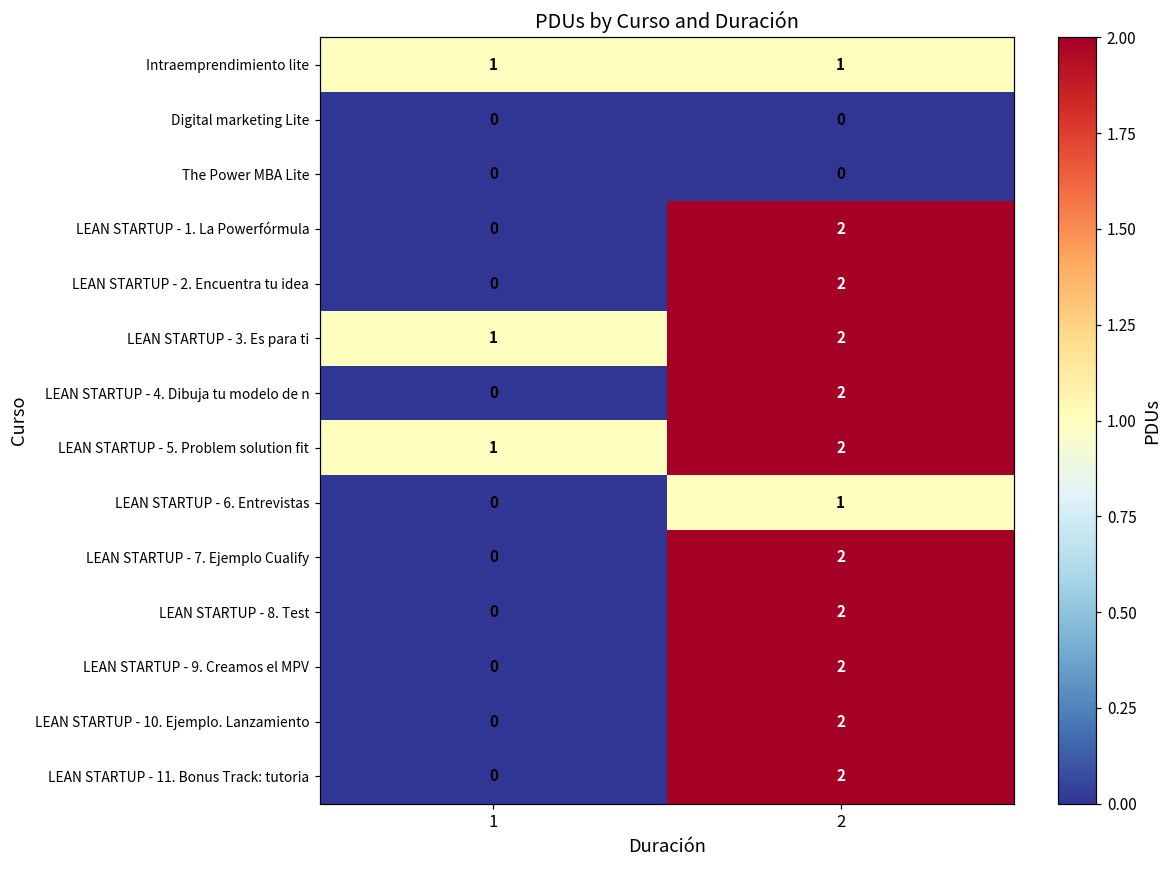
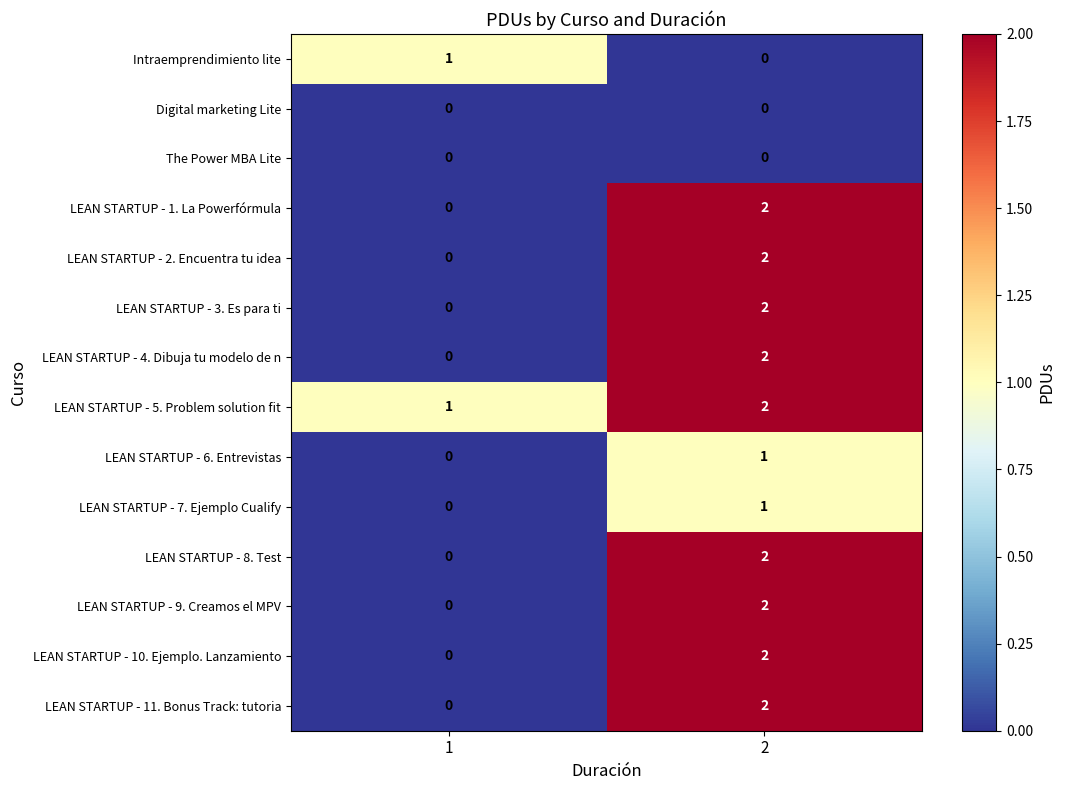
Intraemprendimiento lite, 2: 1 -> 0
LEAN STARTUP - 3. Es para ti, 1: 1 -> 0
LEAN STARTUP - 7. Ejemplo Cualify, 2: 2 -> 1
